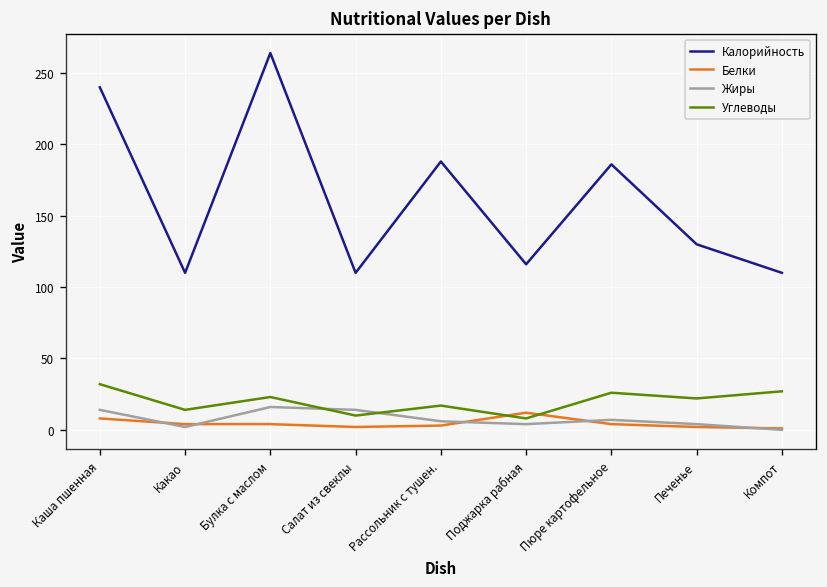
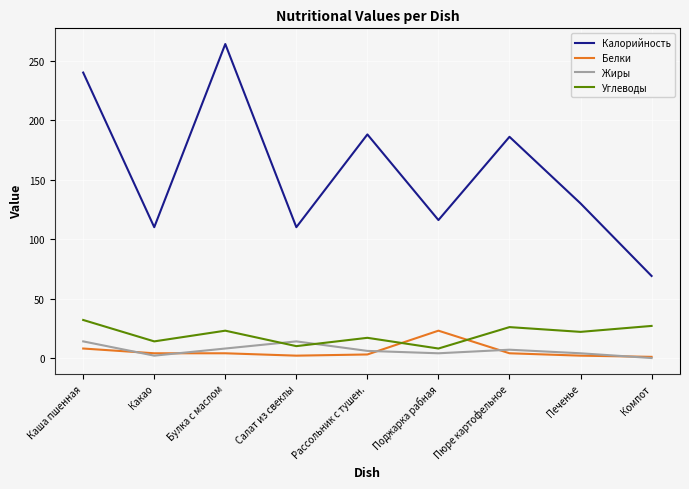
Жиры, Булка с маслом: 16 -> 8
Белки, Поджарка рабная: 12 -> 23
Калорийность, Компот: 110 -> 69
